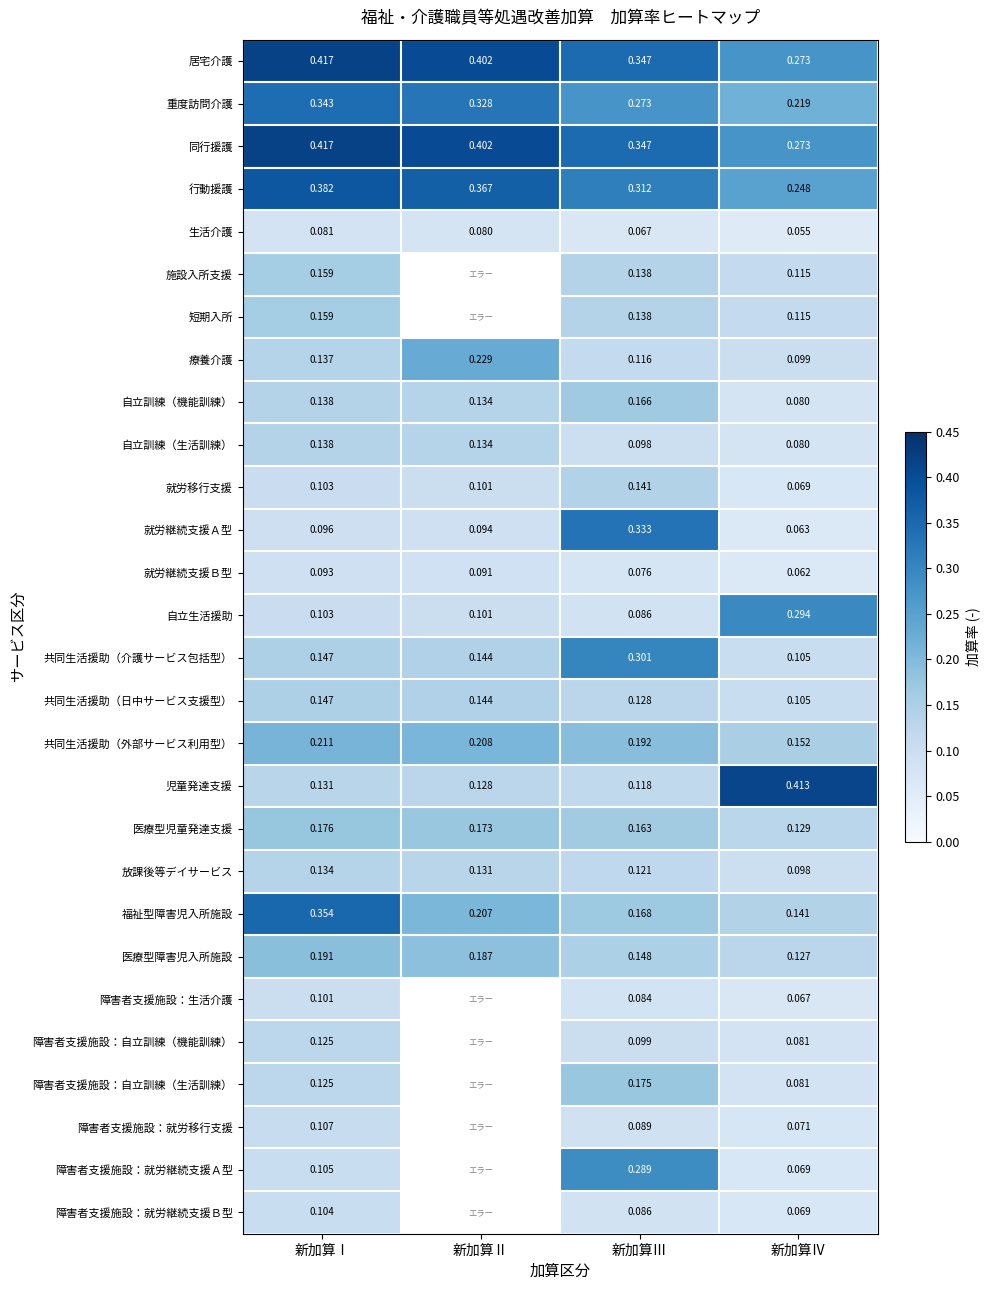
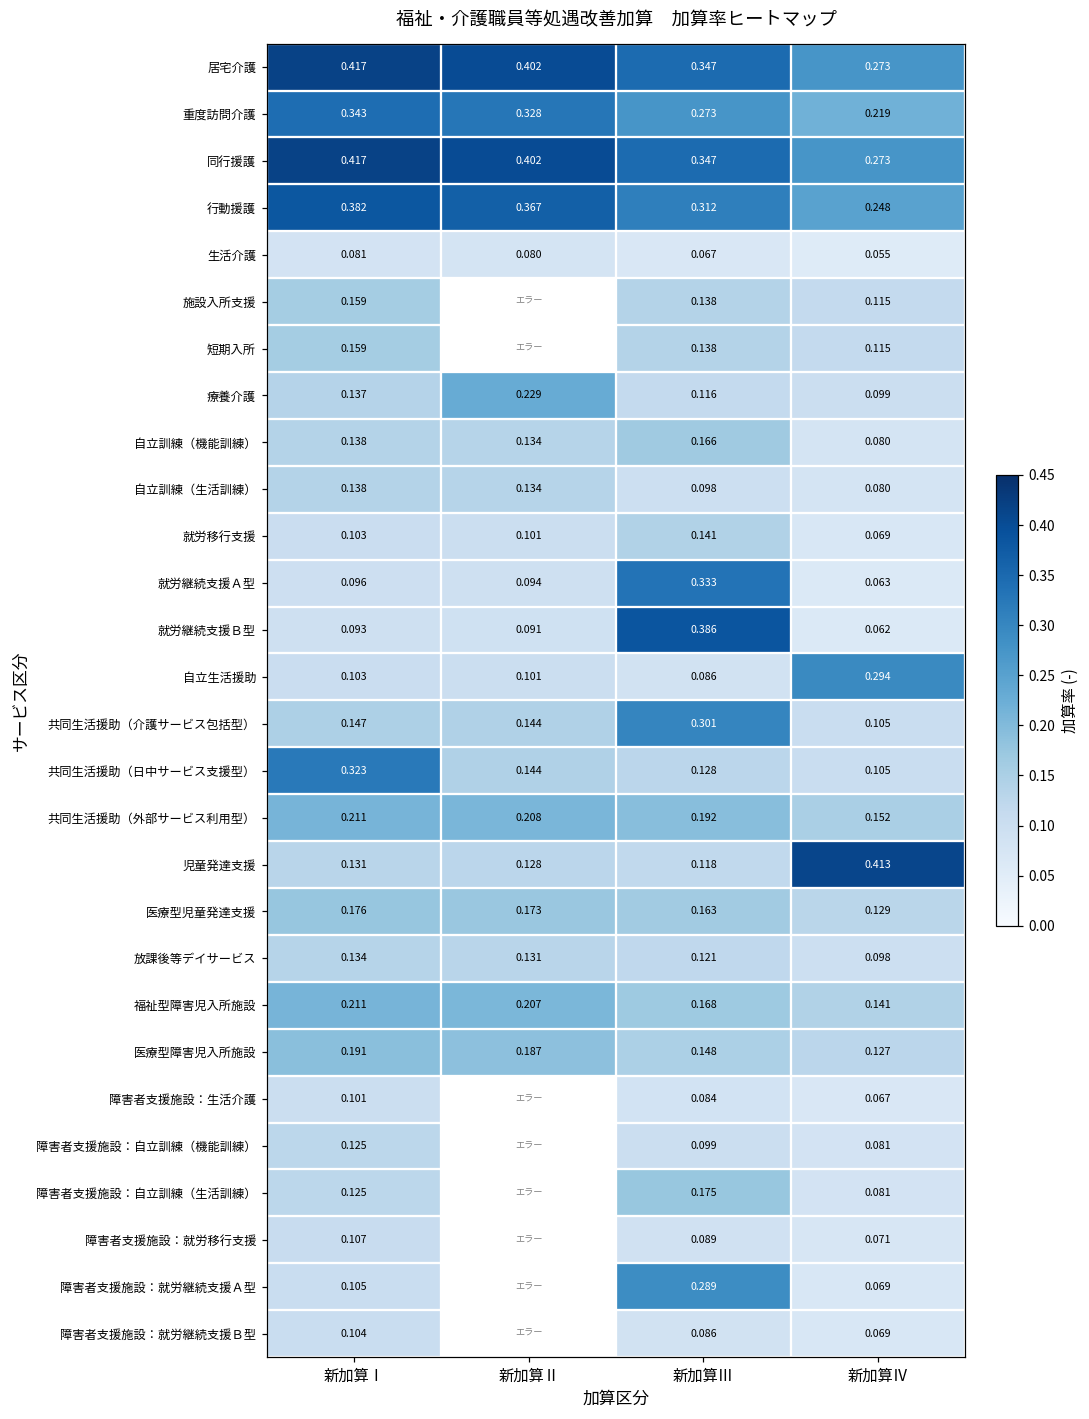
就労継続支援Ｂ型, 新加算Ⅲ: 0.076 -> 0.386
共同生活援助（日中サービス支援型）, 新加算Ⅰ: 0.147 -> 0.323
福祉型障害児入所施設, 新加算Ⅰ: 0.354 -> 0.211
